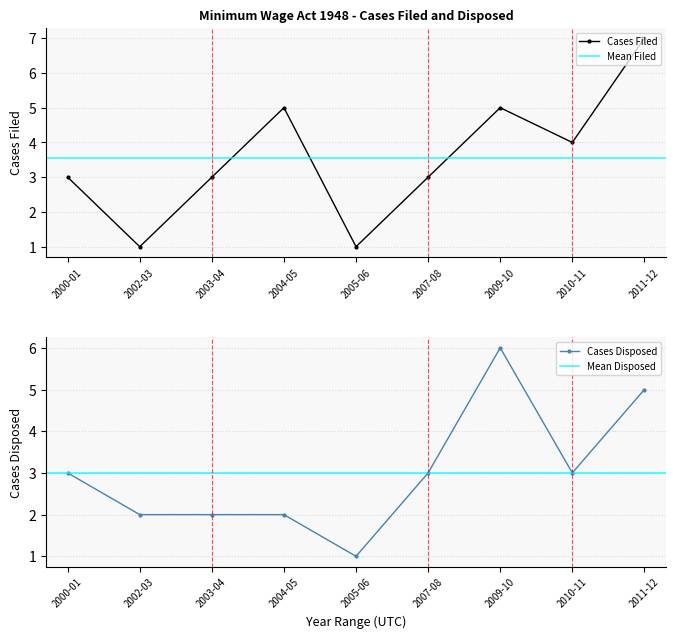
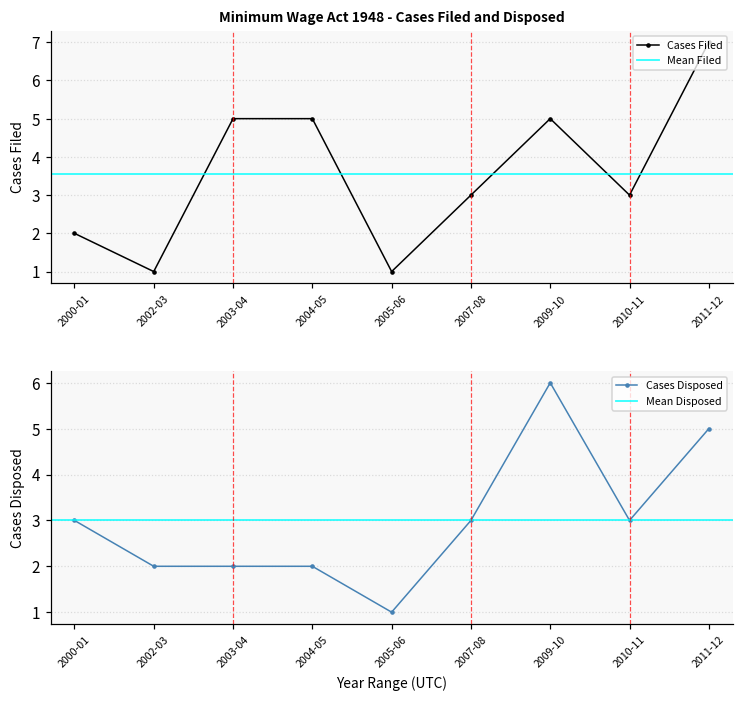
Minimum Wage Act 1948 - Cases Filed and Disposed, 2000-01: 3 -> 2
Minimum Wage Act 1948 - Cases Filed and Disposed, 2003-04: 3 -> 5
Minimum Wage Act 1948 - Cases Filed and Disposed, 2010-11: 4 -> 3
